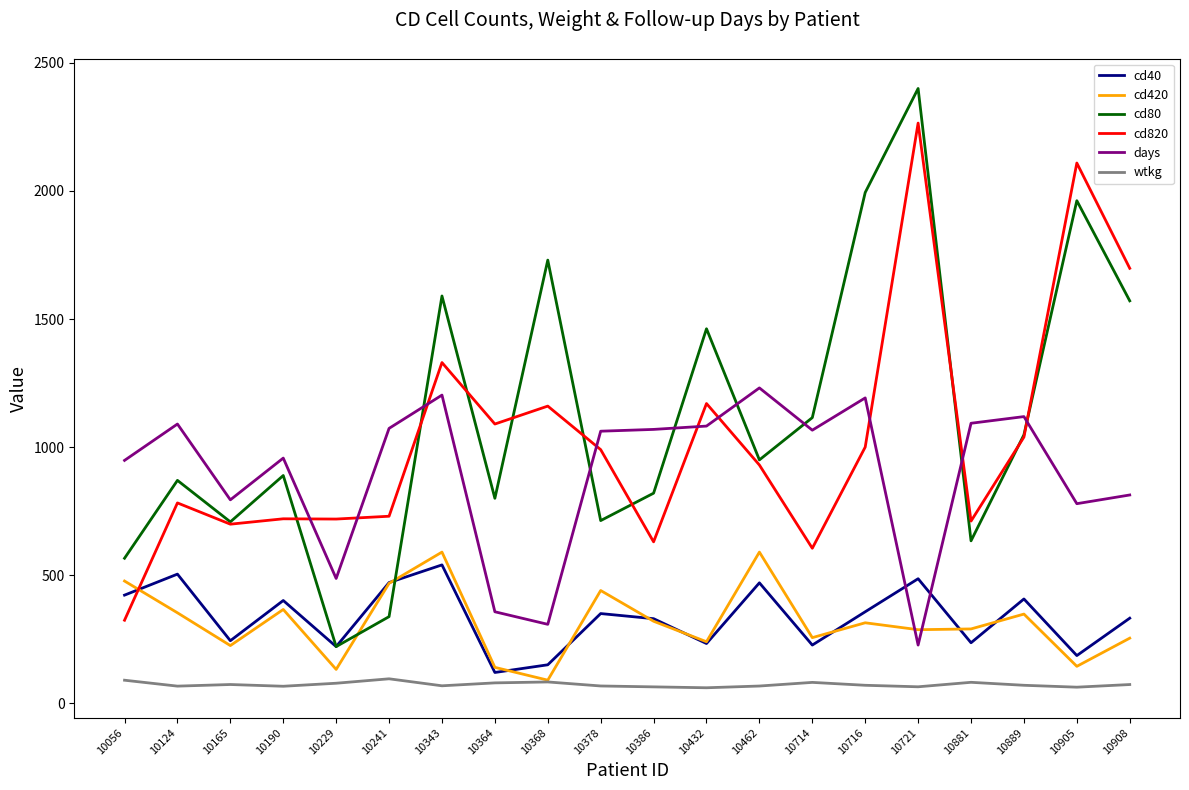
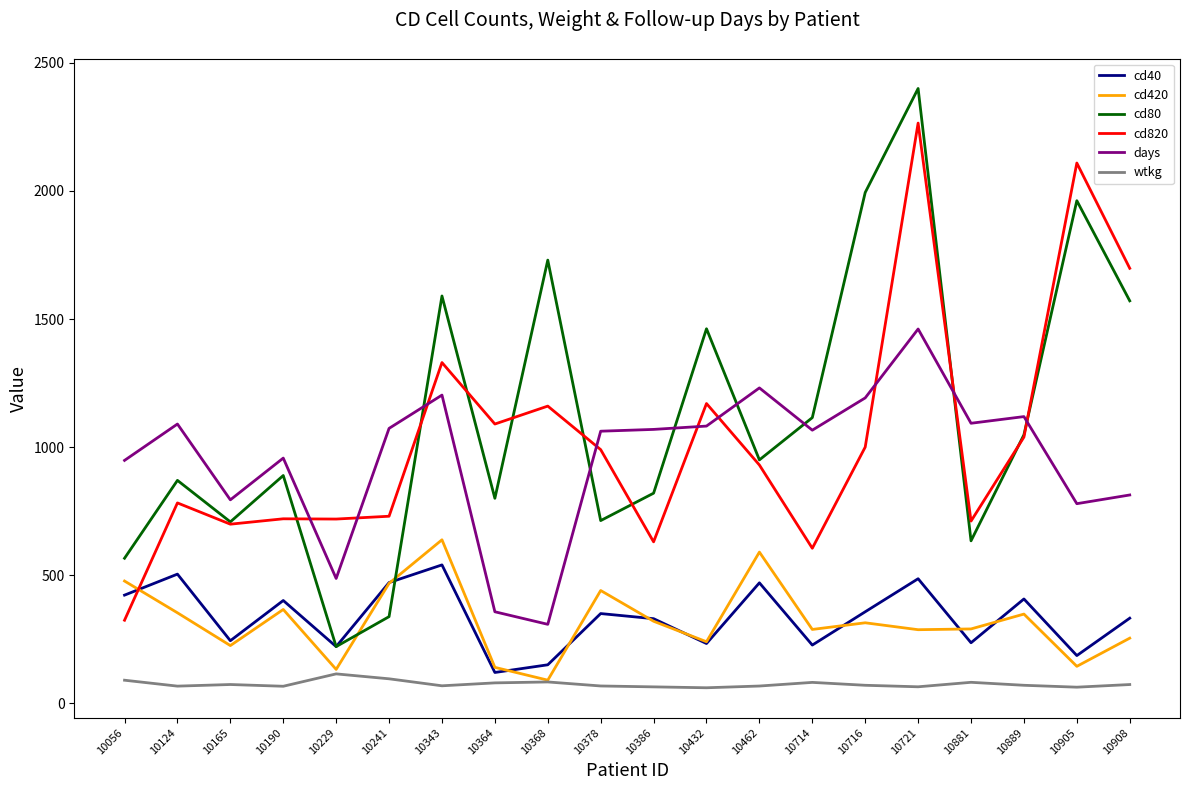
wtkg, 10229: 80 -> 110
cd420, 10343: 590 -> 640
cd420, 10714: 260 -> 290
days, 10721: 230 -> 1460
